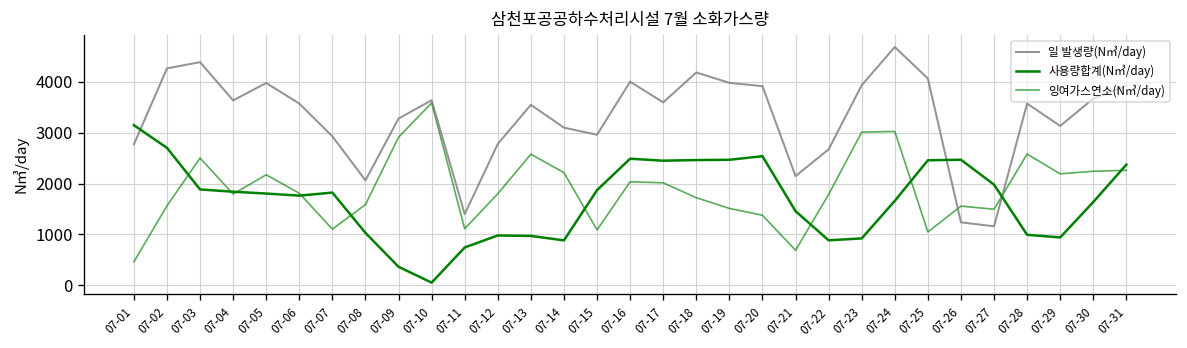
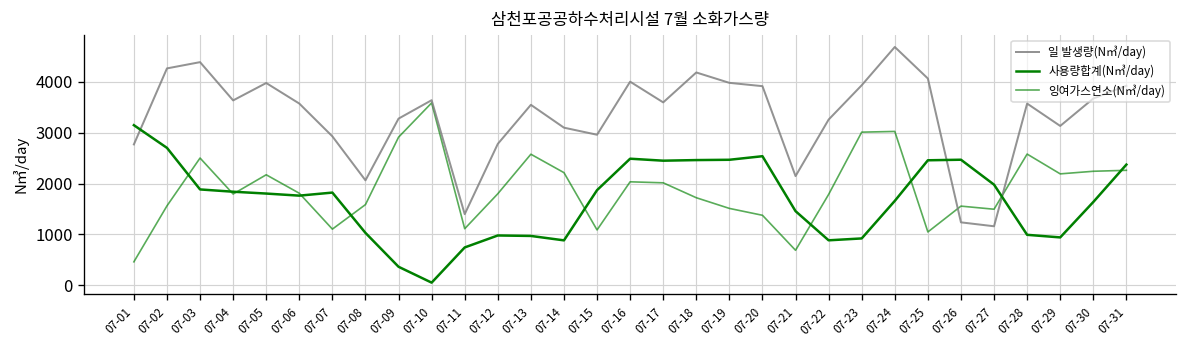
일 발생량(N㎥/day), 07-22: 2700 -> 3300
